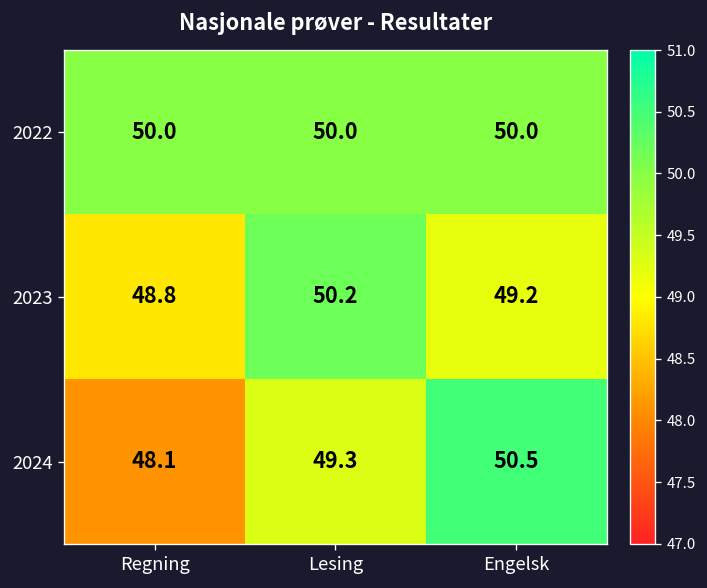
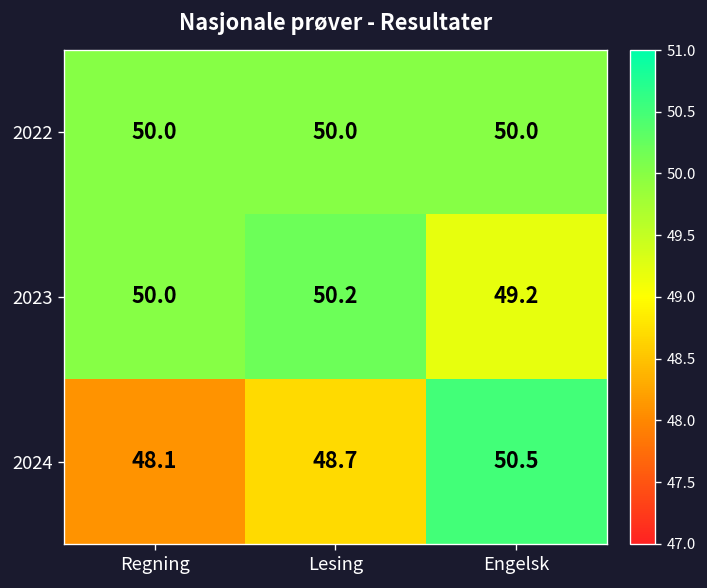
2023, Regning: 48.8 -> 50.0
2024, Lesing: 49.3 -> 48.7
